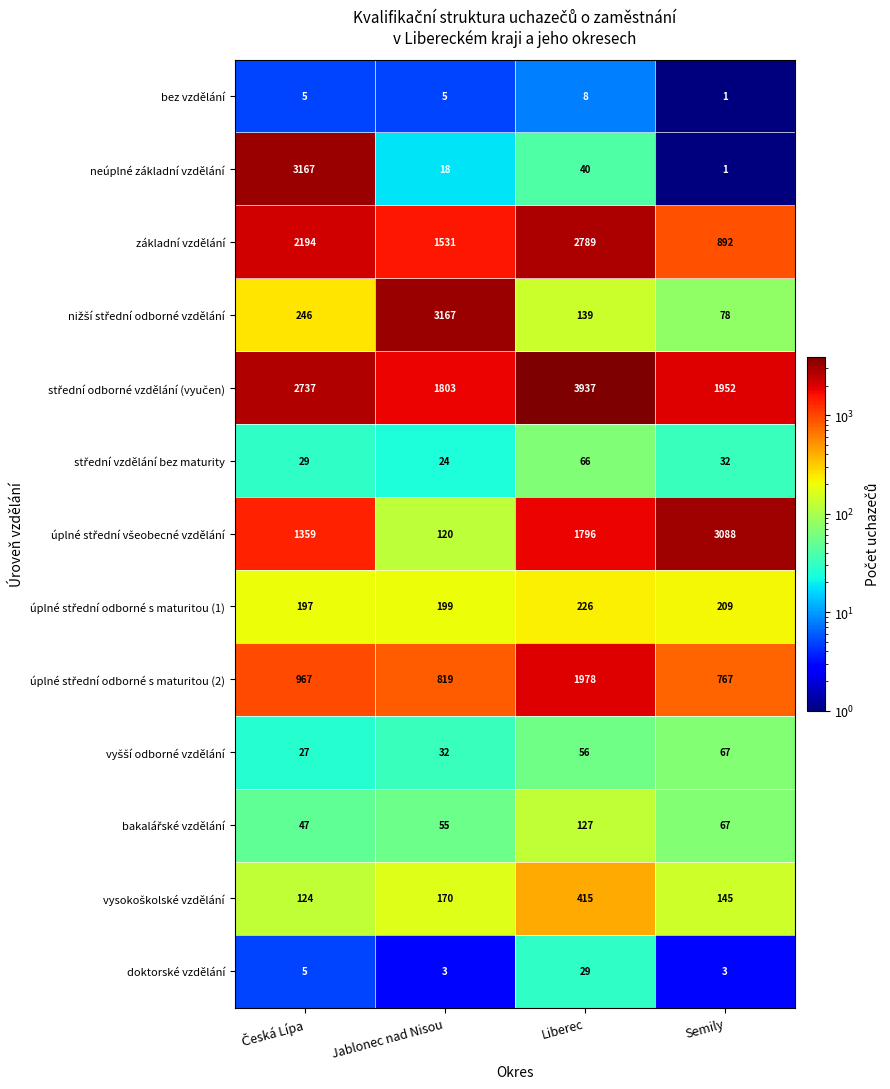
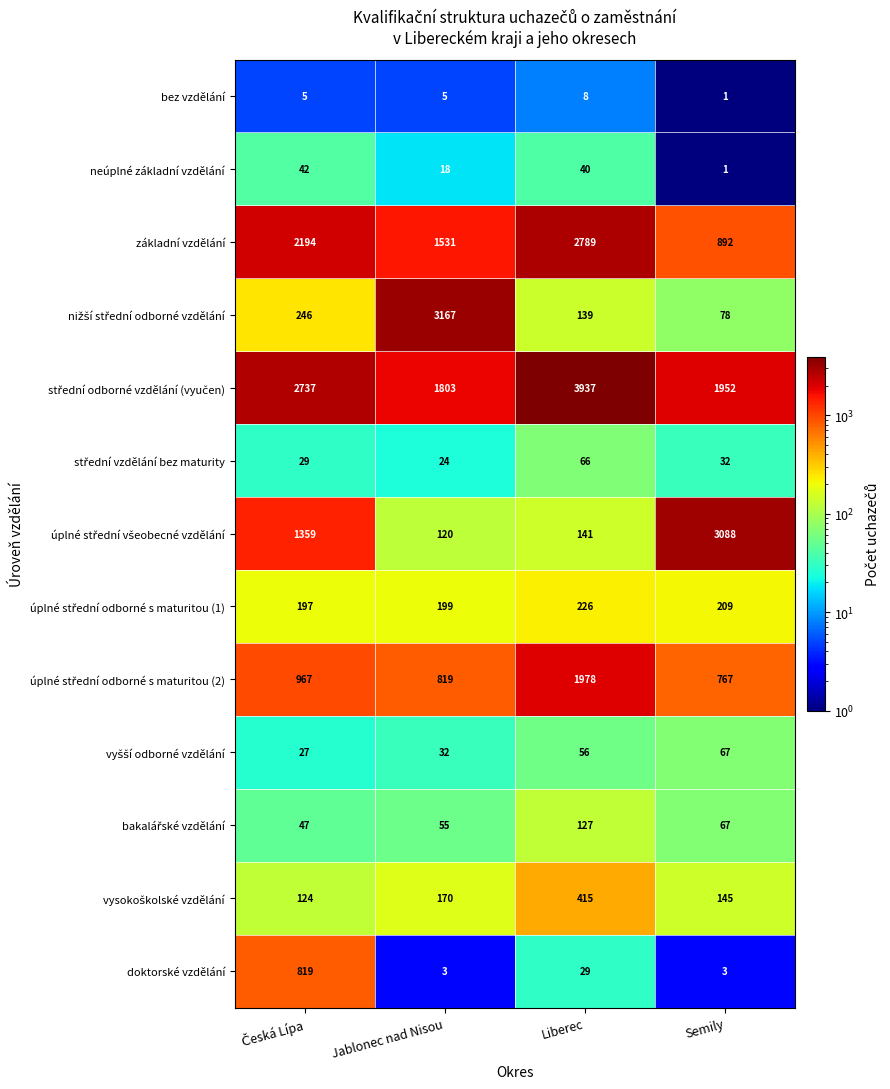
neúplné základní vzdělání, Česká Lípa: 3167 -> 42
úplné střední všeobecné vzdělání, Liberec: 1796 -> 141
doktorské vzdělání, Česká Lípa: 5 -> 819
